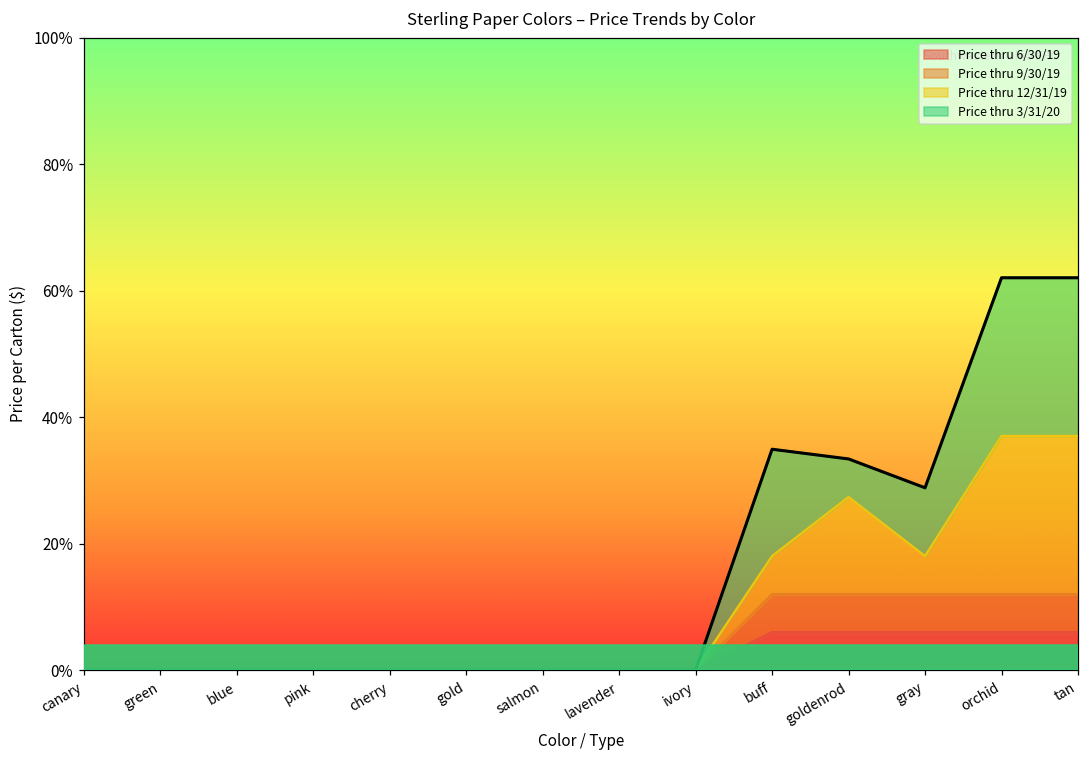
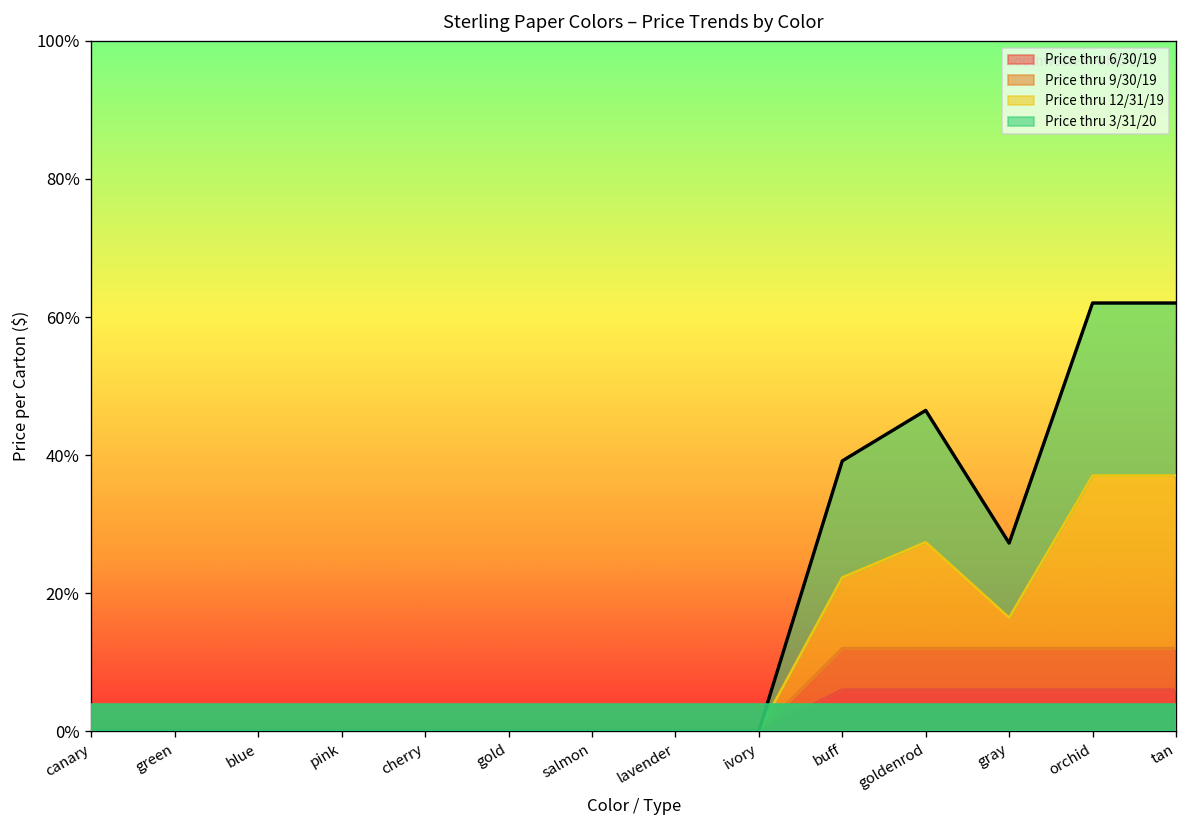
Price thru 12/31/19, buff: 6% -> 10%
Price thru 3/31/20, goldenrod: 6% -> 19%
Price thru 12/31/19, gray: 6% -> 4%
